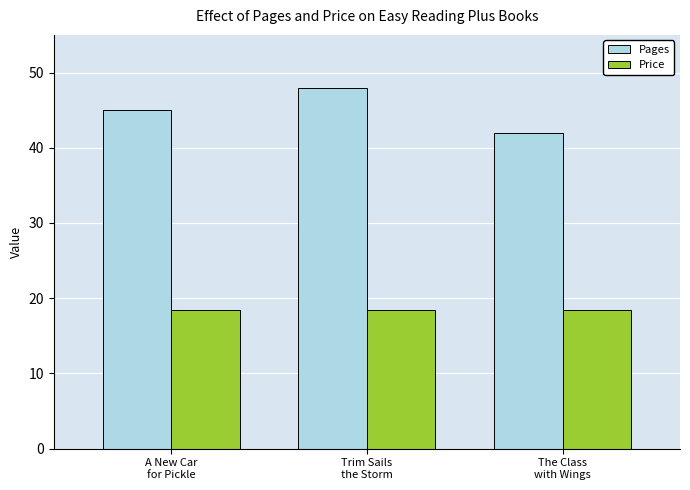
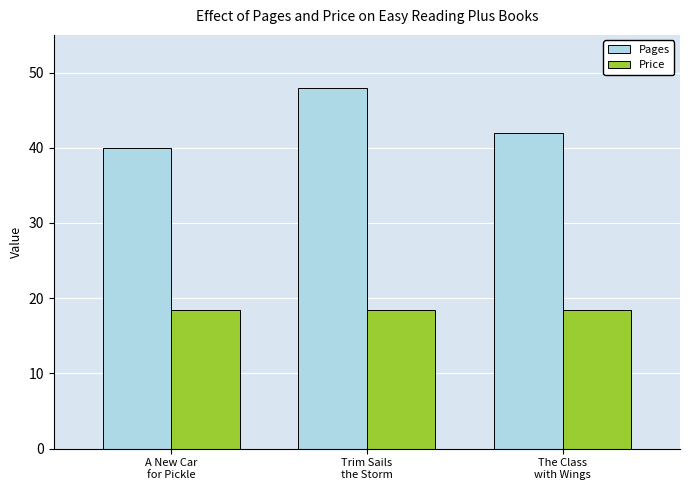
Pages, A New Car for Pickle: 45 -> 40
